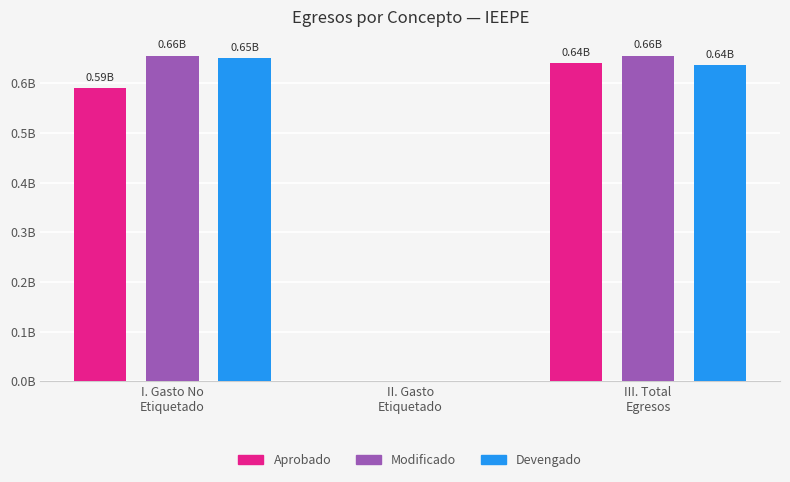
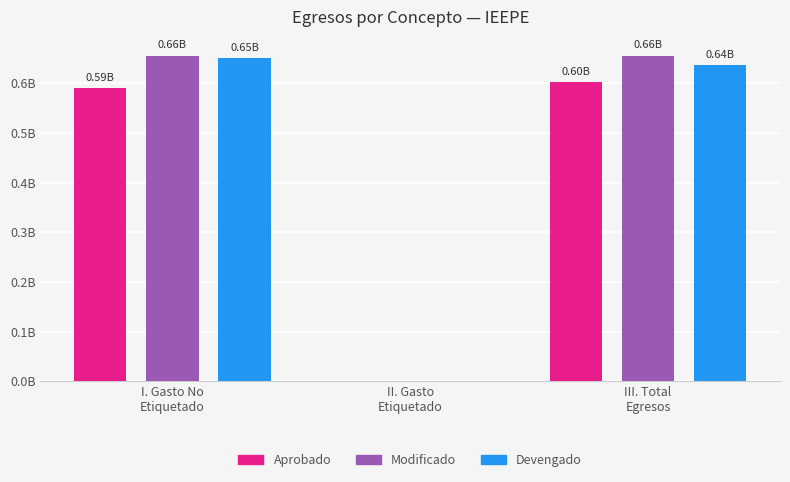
Aprobado, III. Total Egresos: 0.64B -> 0.60B
